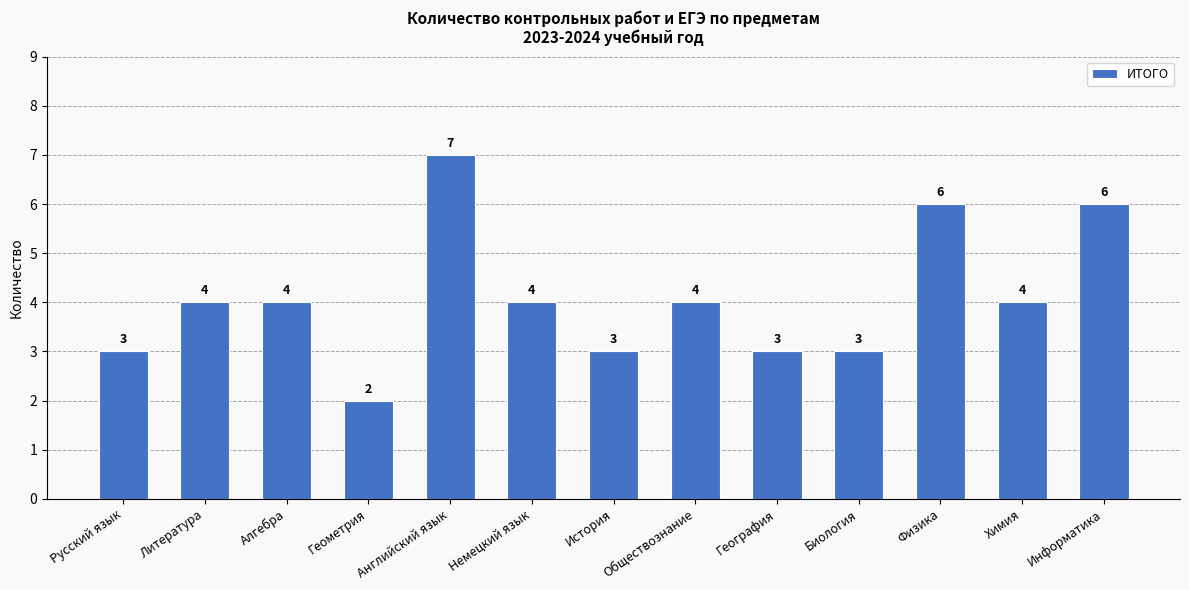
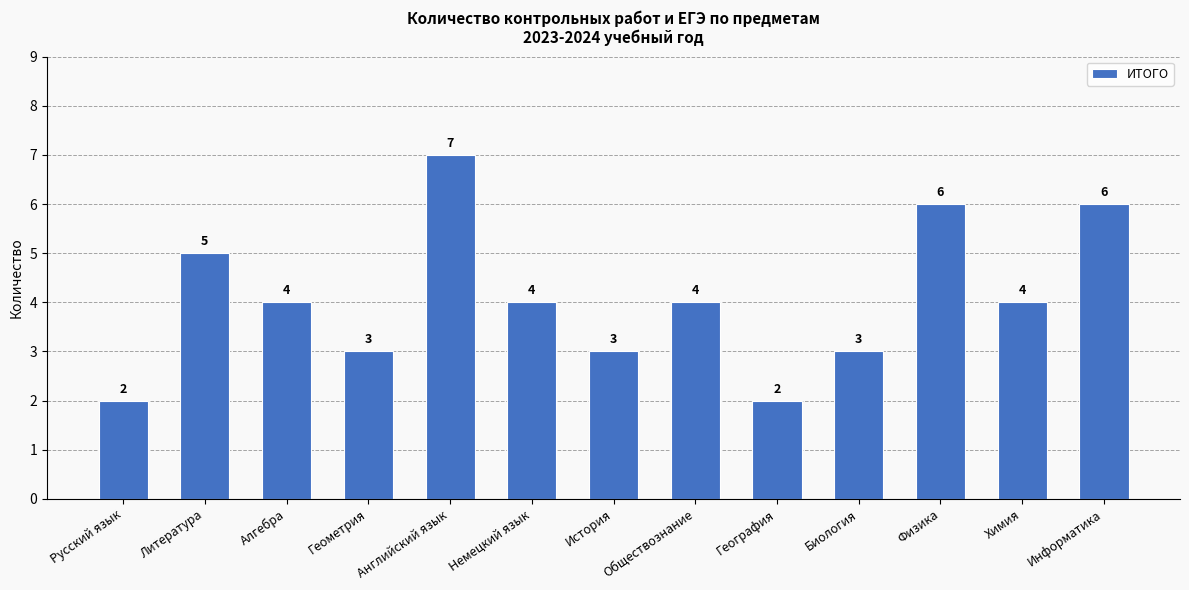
Русский язык: 3 -> 2
Литература: 4 -> 5
Геометрия: 2 -> 3
География: 3 -> 2
